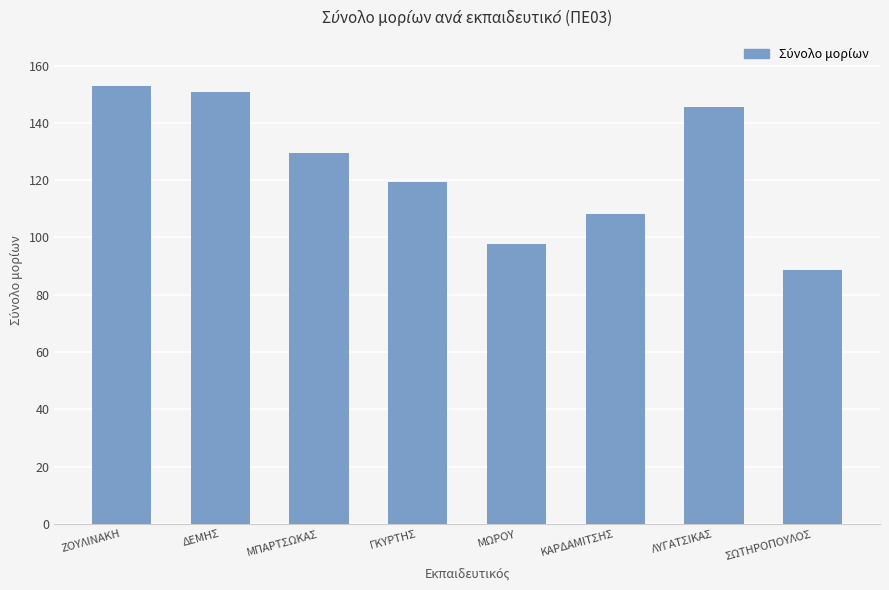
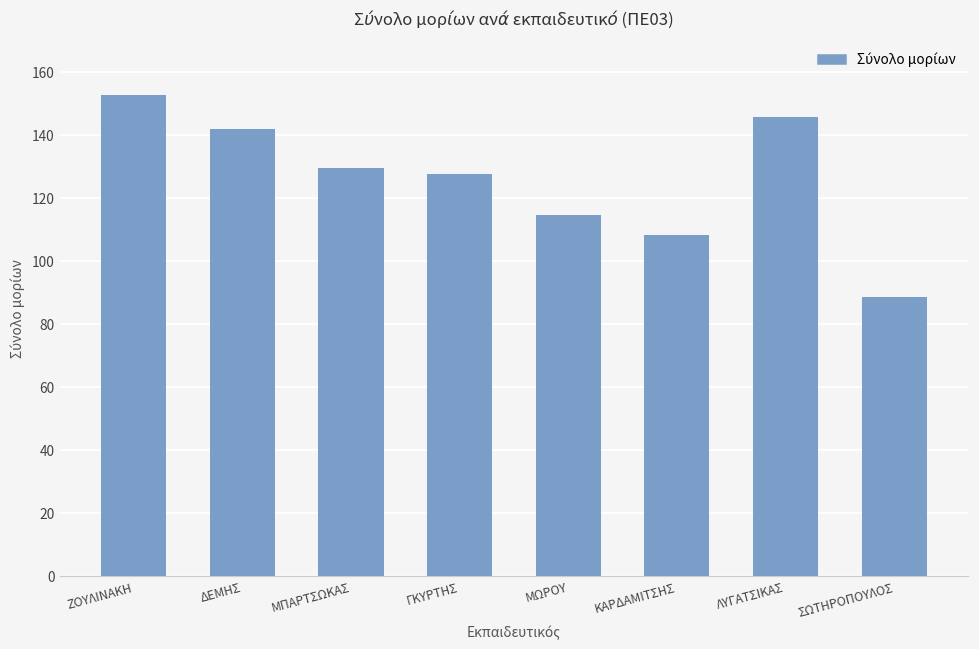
ΔΕΜΗΣ: 151 -> 142
ΓΚΥΡΤΗΣ: 119 -> 128
ΜΩΡΟΥ: 98 -> 115
